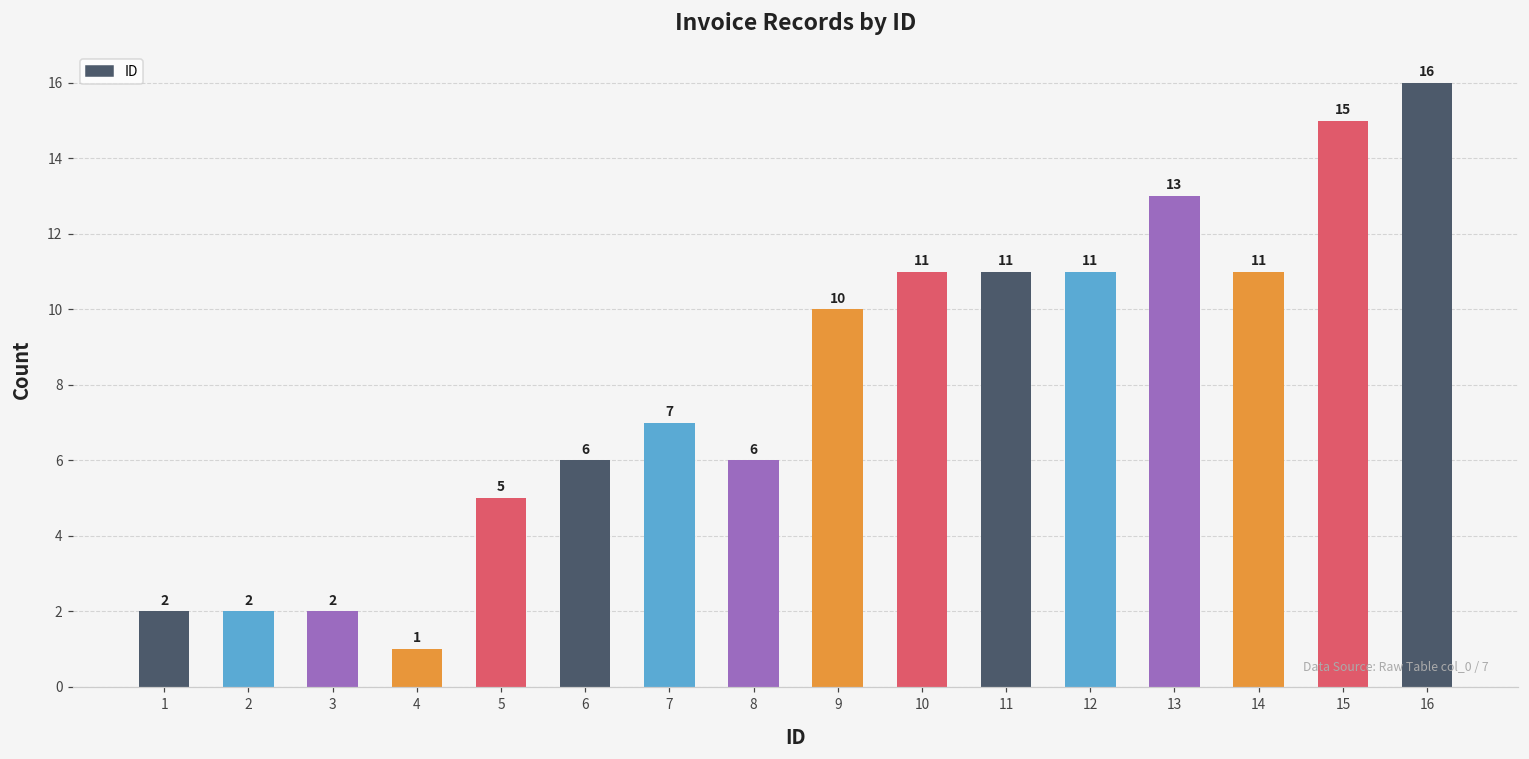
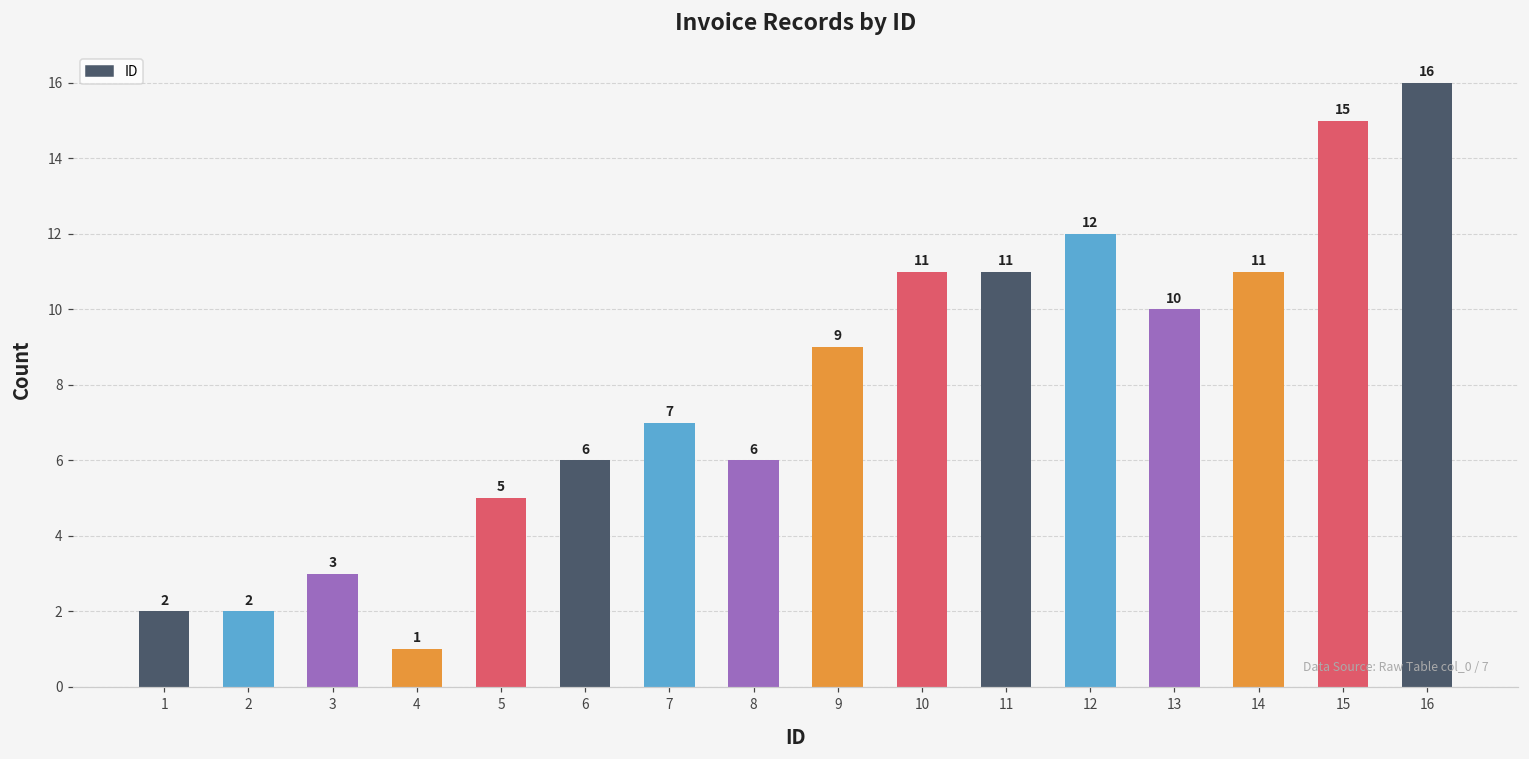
3: 2 -> 3
9: 10 -> 9
12: 11 -> 12
13: 13 -> 10
